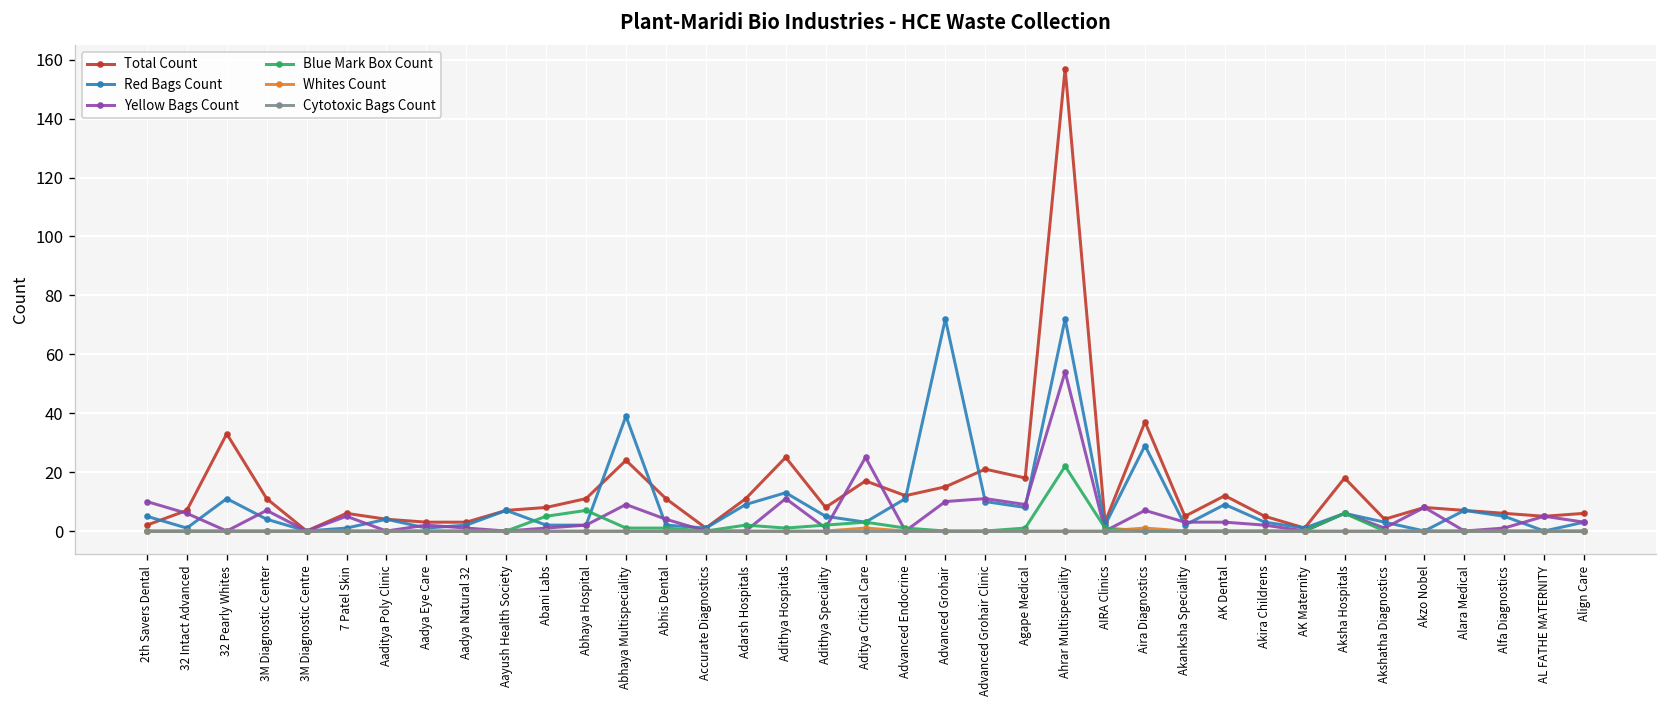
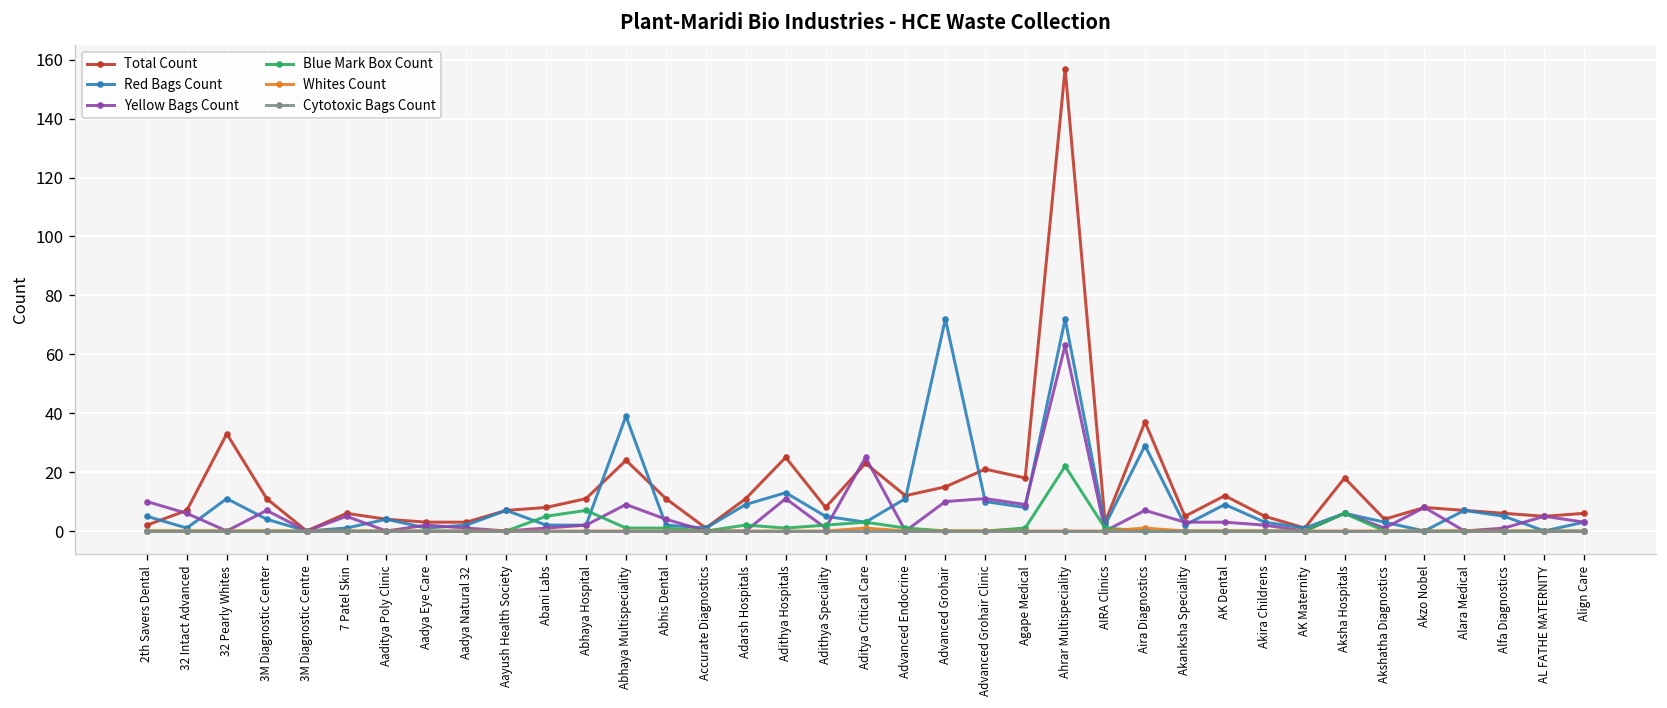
Total Count, Aditya Critical Care: 17 -> 23
Yellow Bags Count, Ahrar Multispeciality: 54 -> 63
